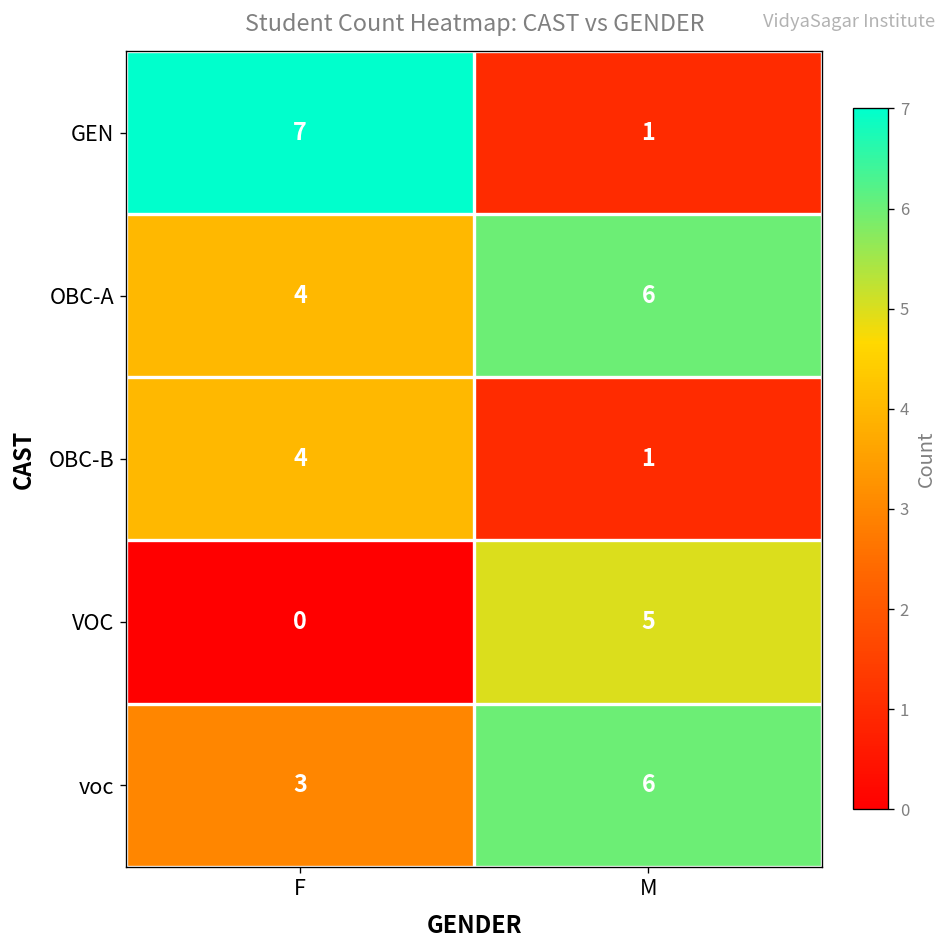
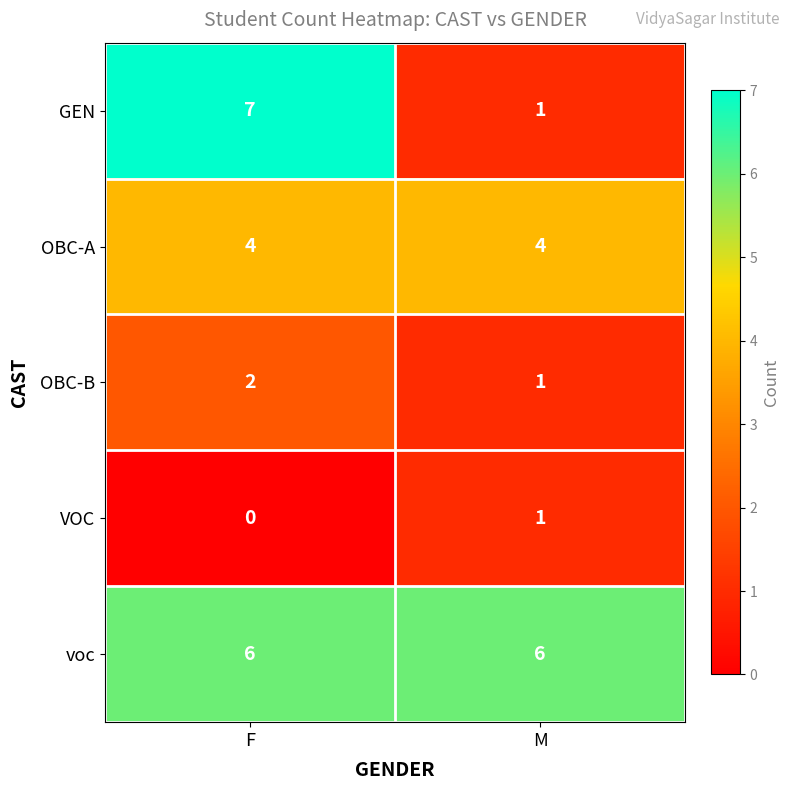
OBC-A, M: 6 -> 4
OBC-B, F: 4 -> 2
VOC, M: 5 -> 1
voc, F: 3 -> 6
